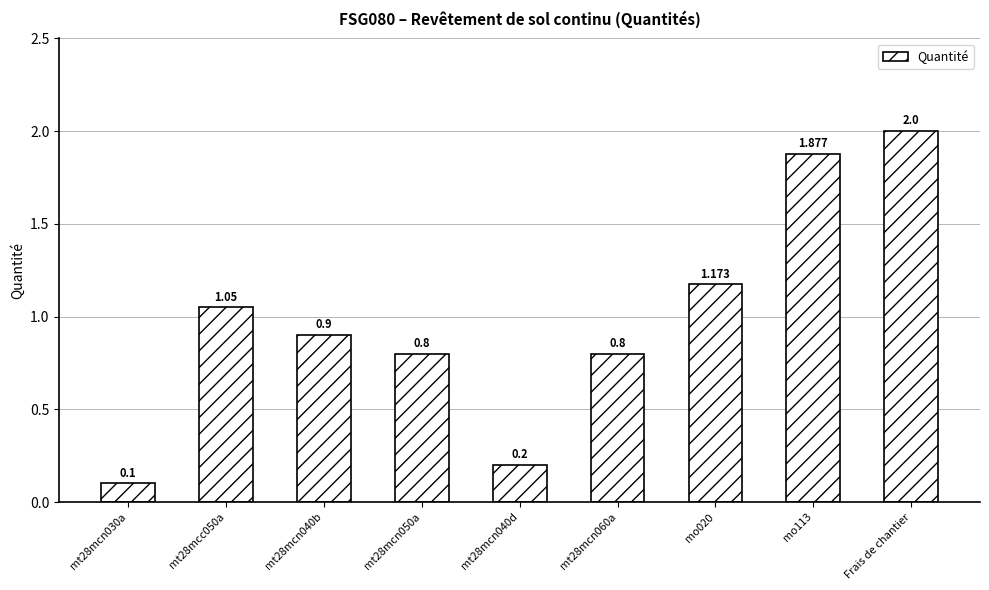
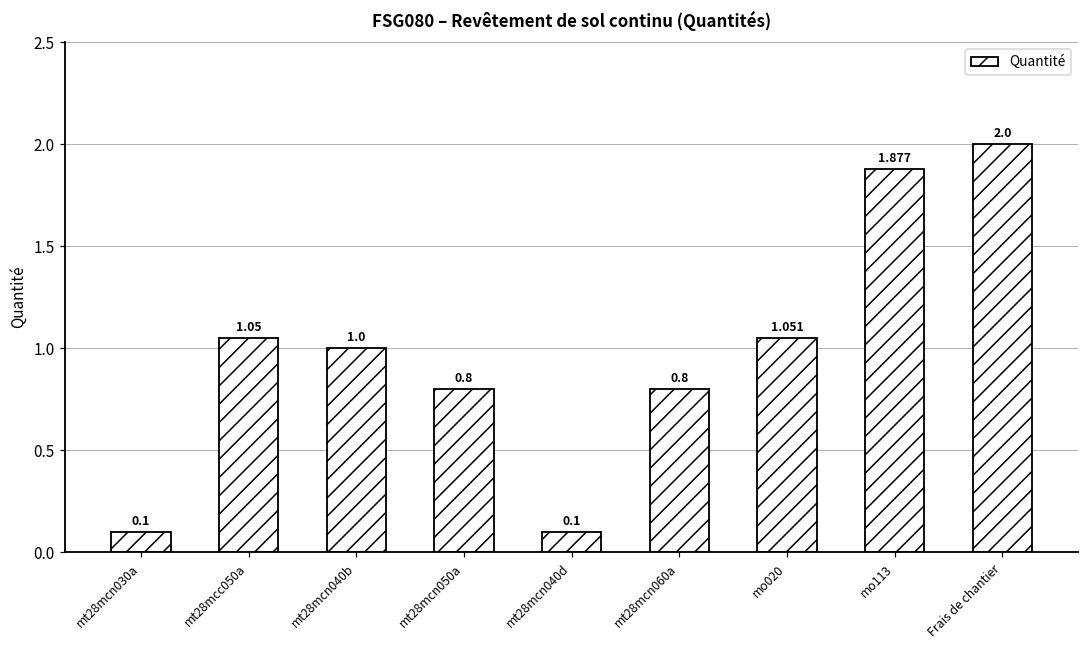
mt28mcn040b: 0.9 -> 1.0
mt28mcn040d: 0.2 -> 0.1
mo020: 1.173 -> 1.051
